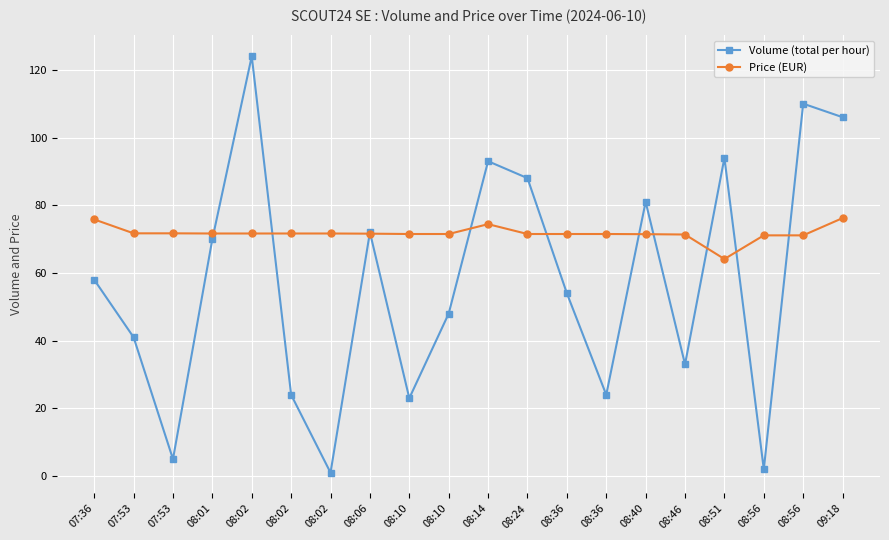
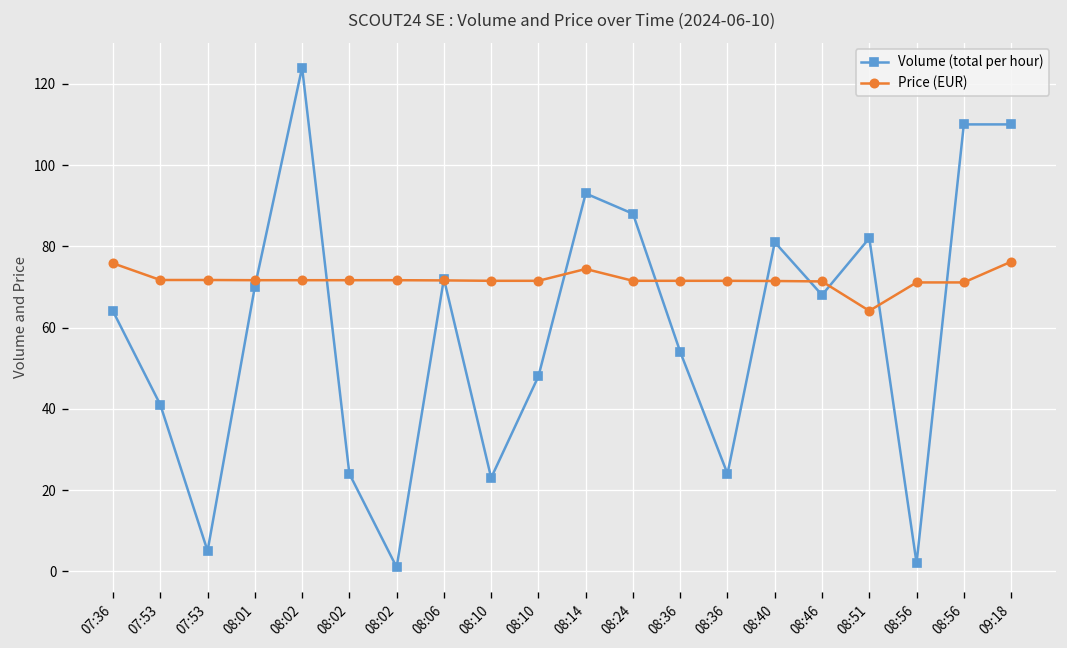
Volume (total per hour), 07:36: 58 -> 64
Volume (total per hour), 08:46: 33 -> 68
Volume (total per hour), 08:51: 94 -> 82
Volume (total per hour), 09:18: 106 -> 110
